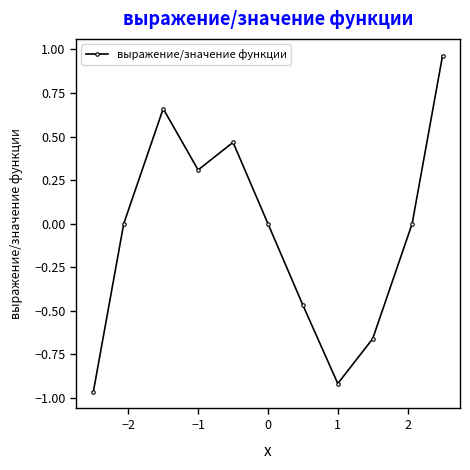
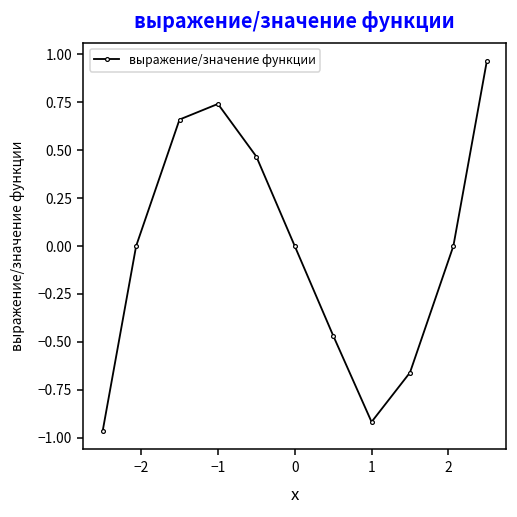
−1: 0.31 -> 0.74
